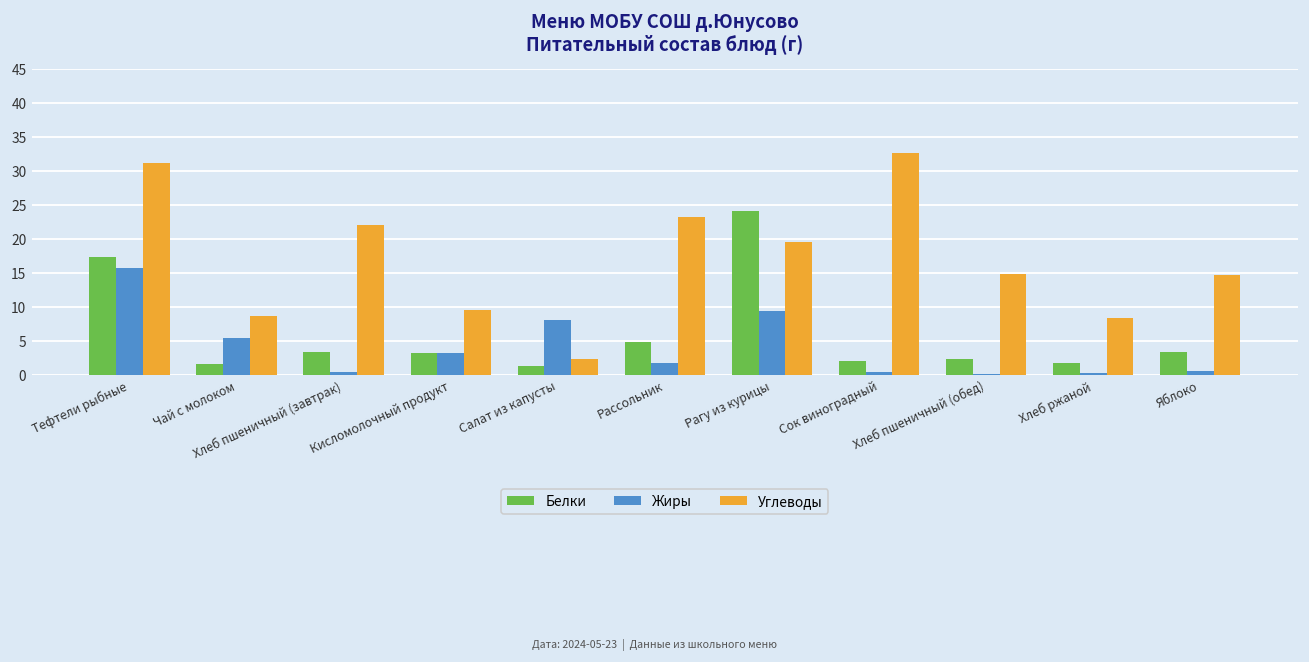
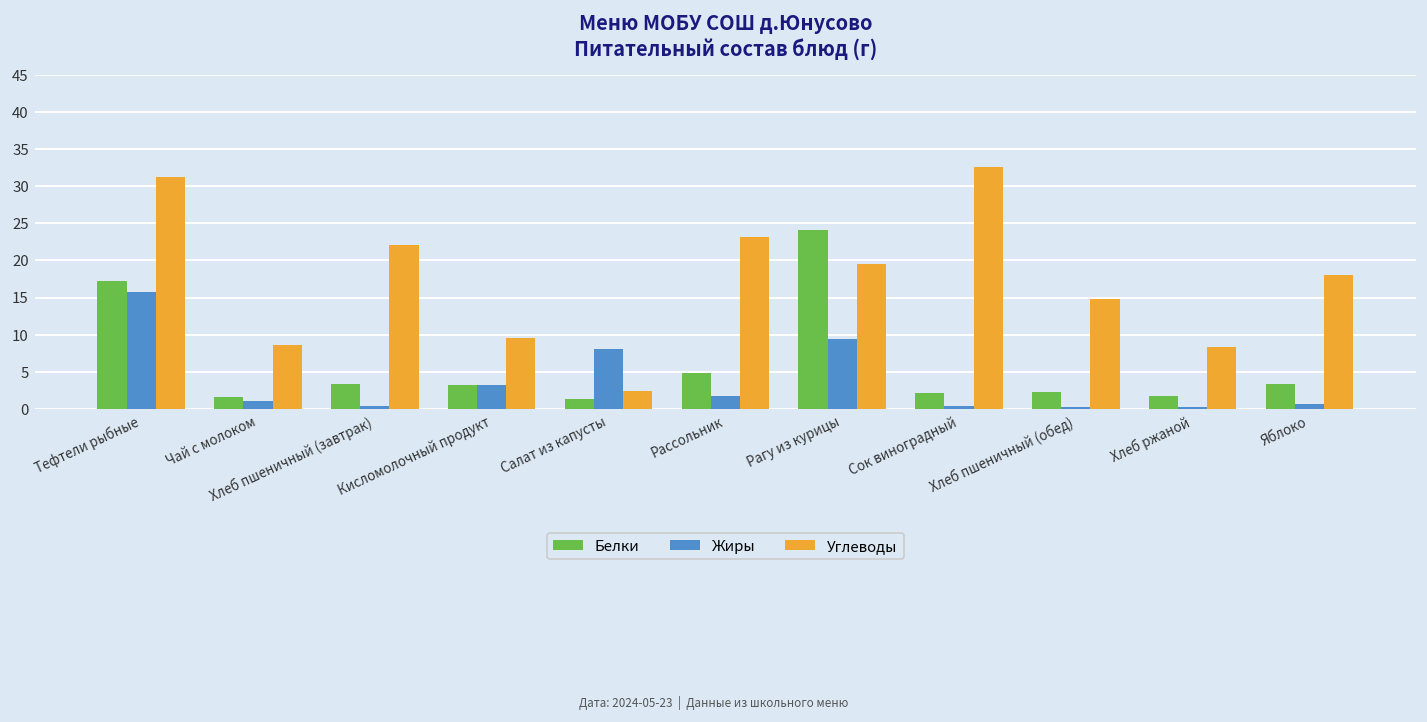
Жиры, Чай с молоком: 6 -> 1
Углеводы, Яблоко: 15 -> 18
